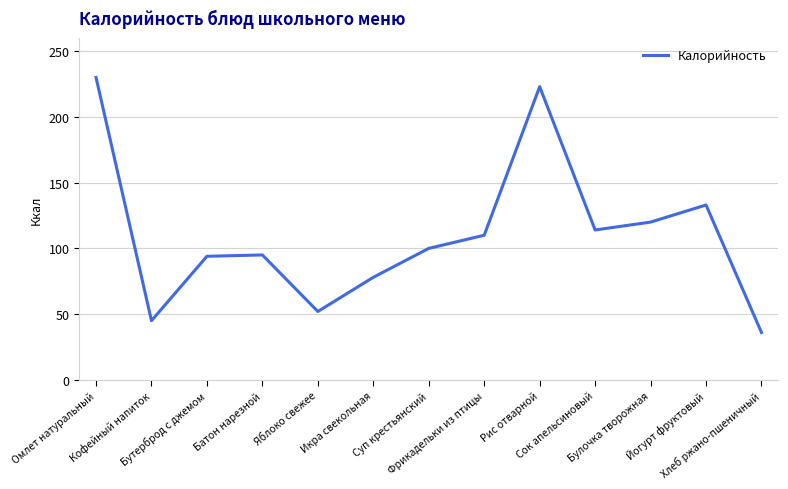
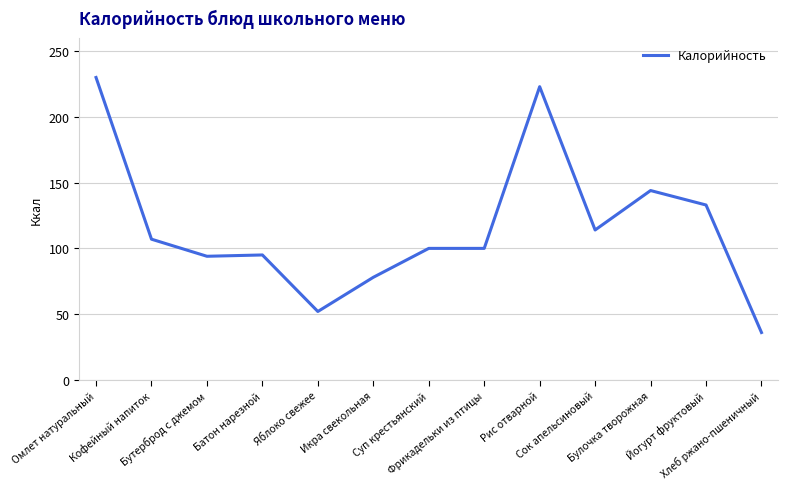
Кофейный напиток: 45 -> 107
Фрикадельки из птицы: 110 -> 100
Булочка творожная: 120 -> 144
